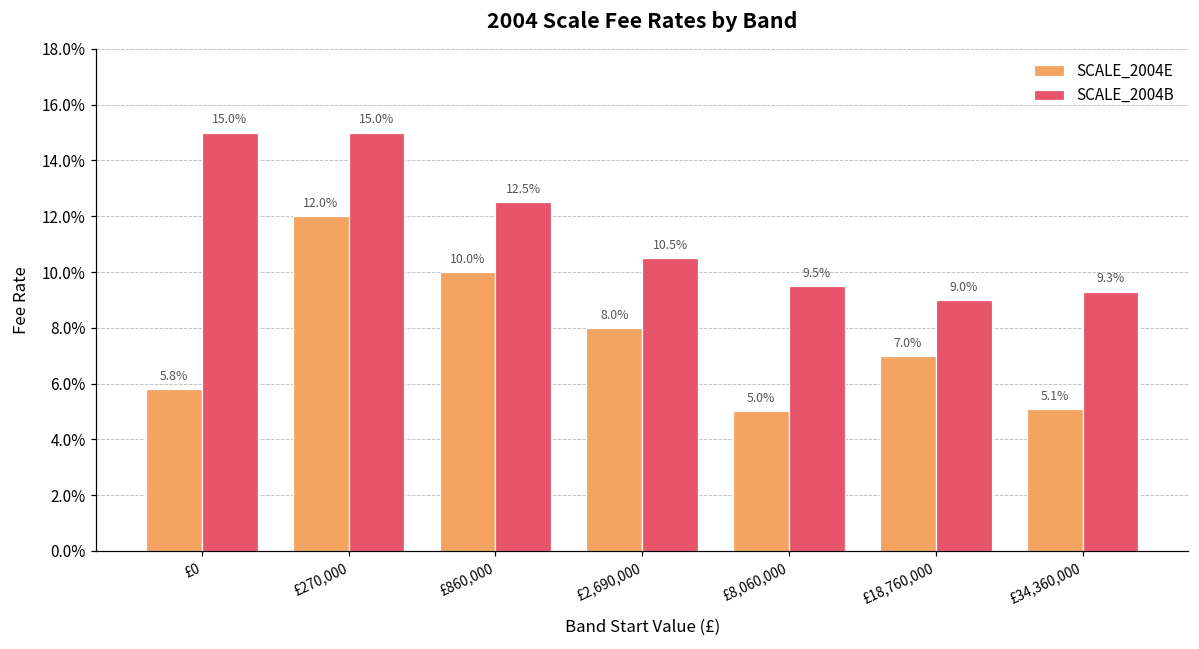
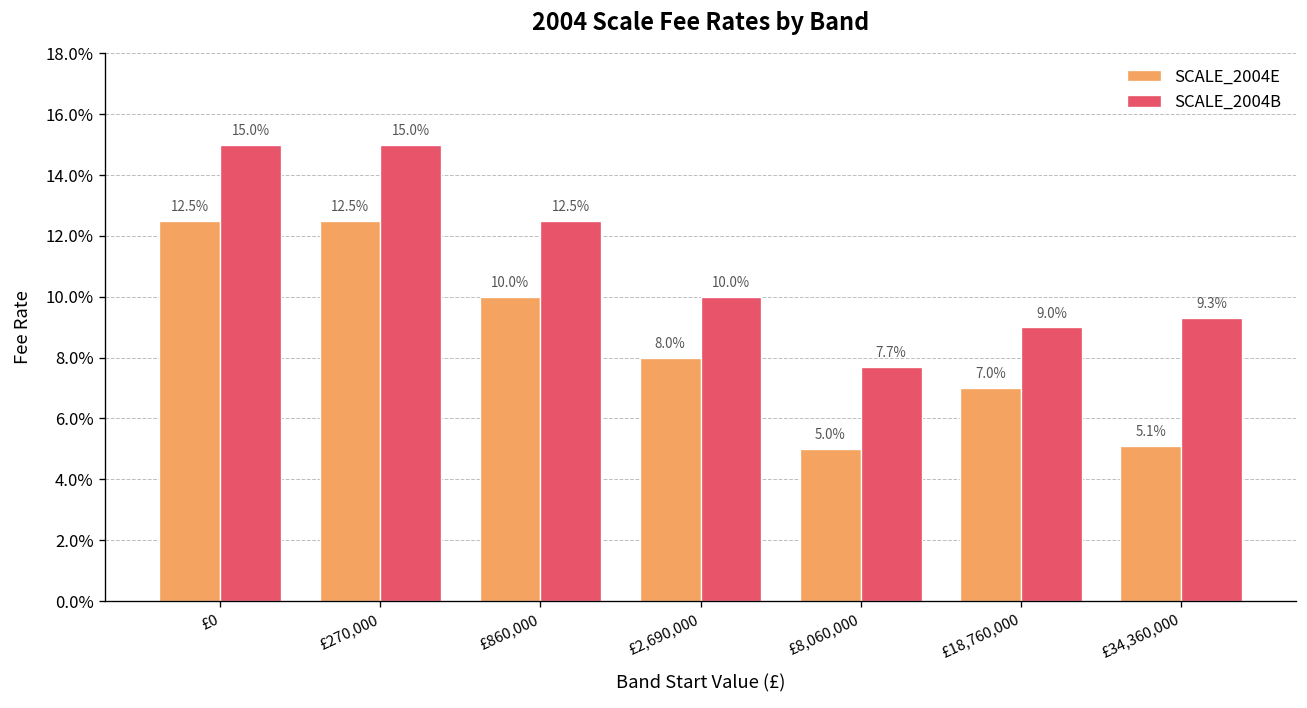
SCALE_2004E, £0: 5.8% -> 12.5%
SCALE_2004E, £270,000: 12.0% -> 12.5%
SCALE_2004B, £2,690,000: 10.5% -> 10.0%
SCALE_2004B, £8,060,000: 9.5% -> 7.7%
